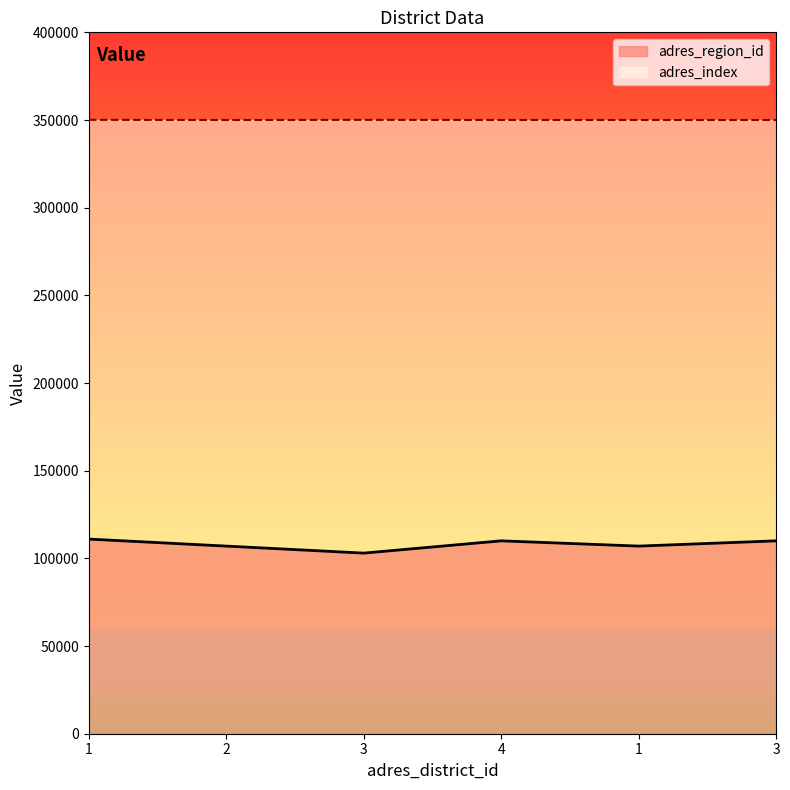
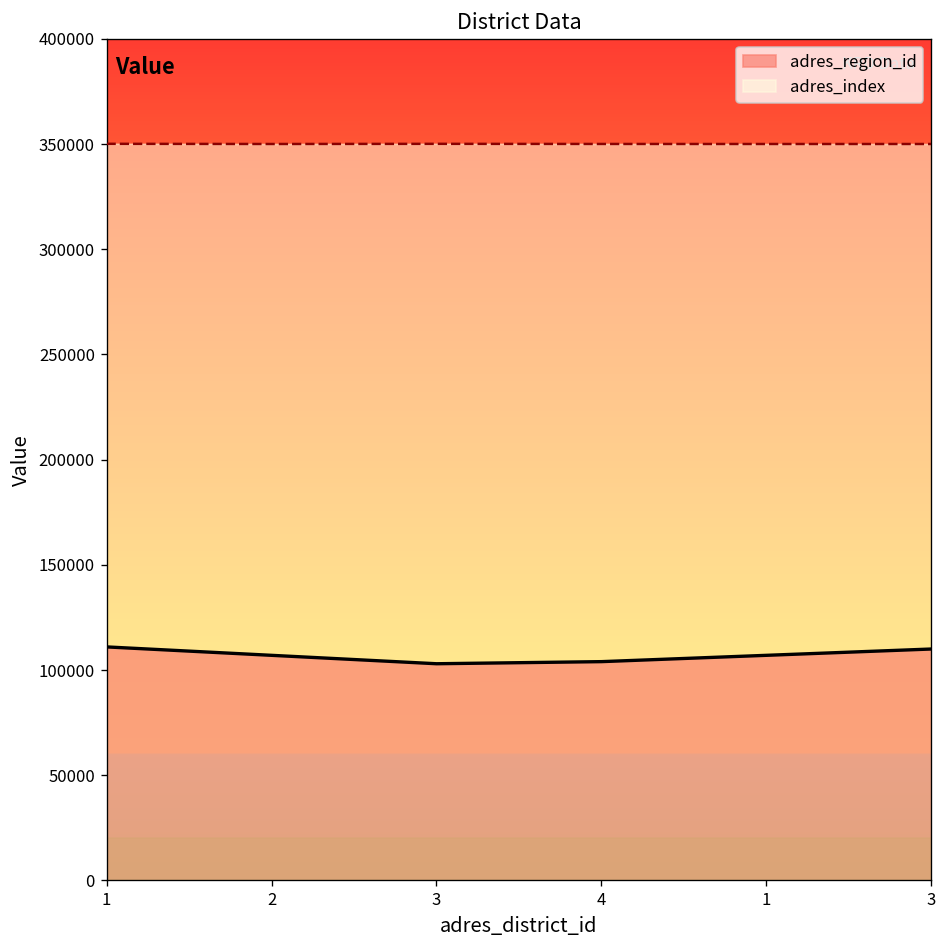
adres_region_id, 4: 110000 -> 104000
